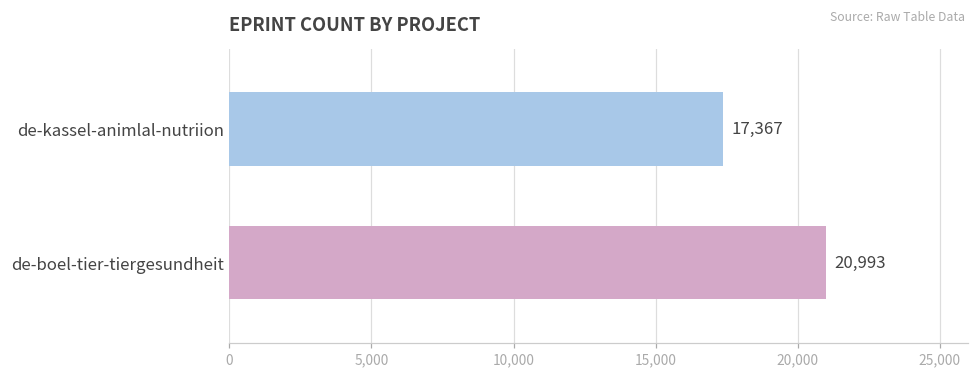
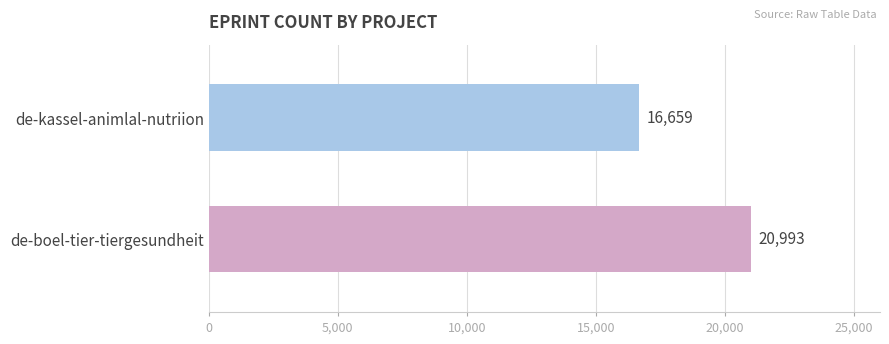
de-kassel-animlal-nutriion: 17,367 -> 16,659
